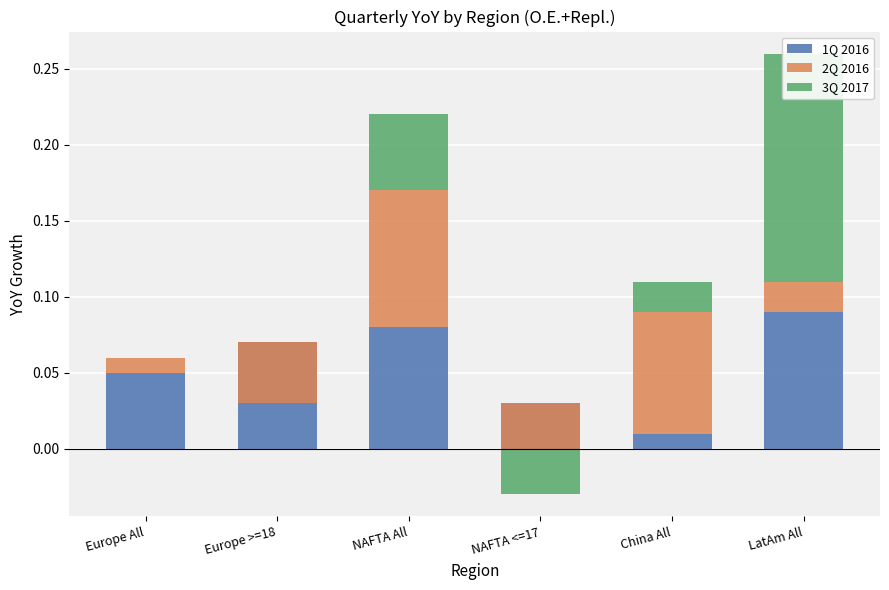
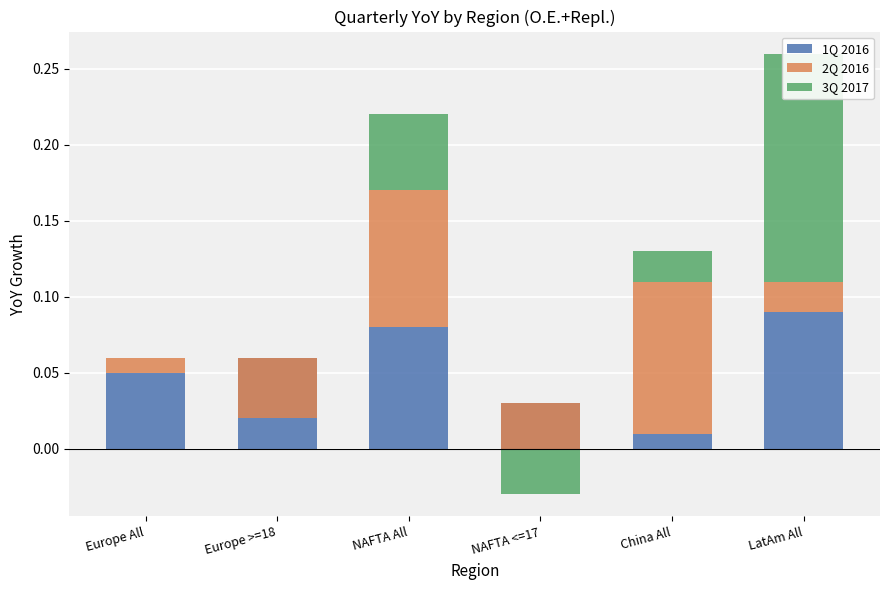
1Q 2016, Europe >=18: 0.07 -> 0.06
2Q 2016, China All: 0.08 -> 0.10
